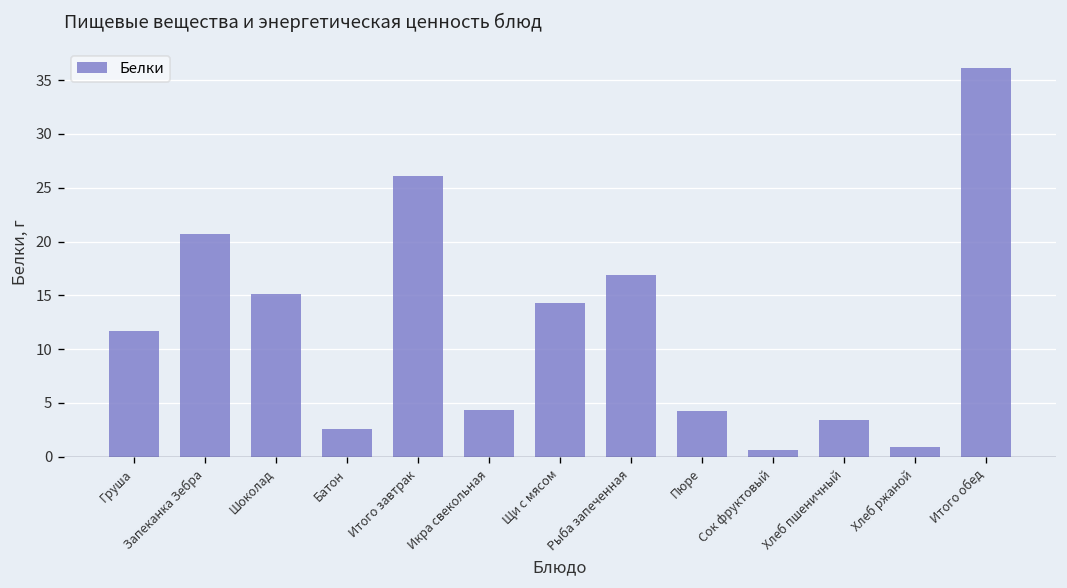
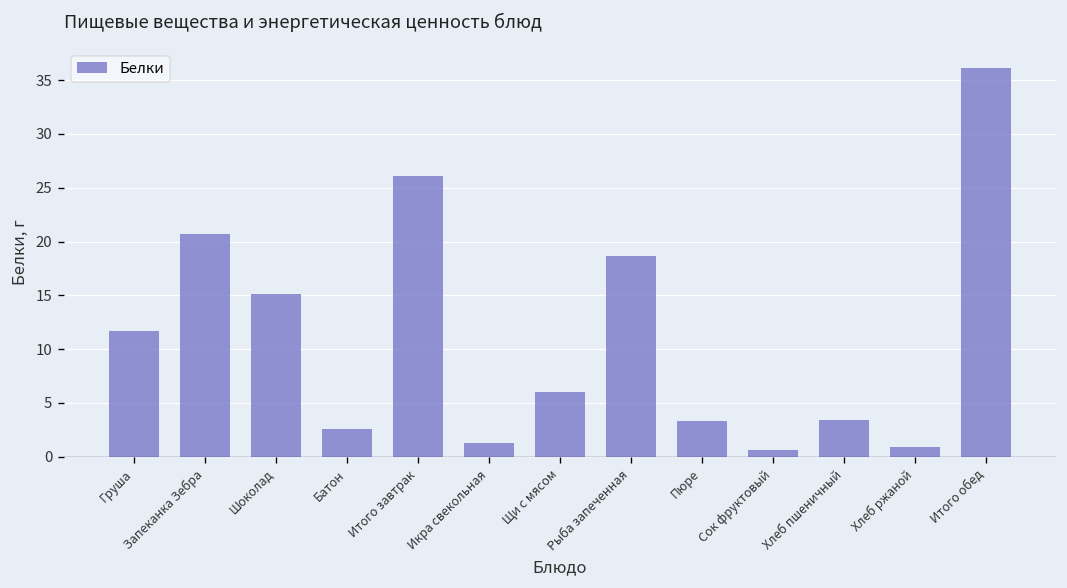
Икра свекольная: 4 -> 1
Щи с мясом: 14 -> 6
Рыба запеченная: 17 -> 19
Пюре: 4 -> 3
